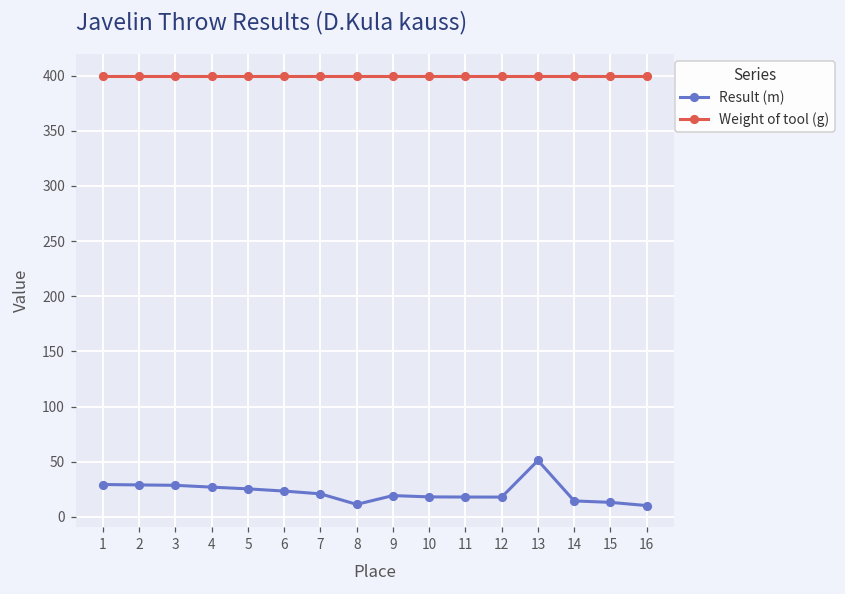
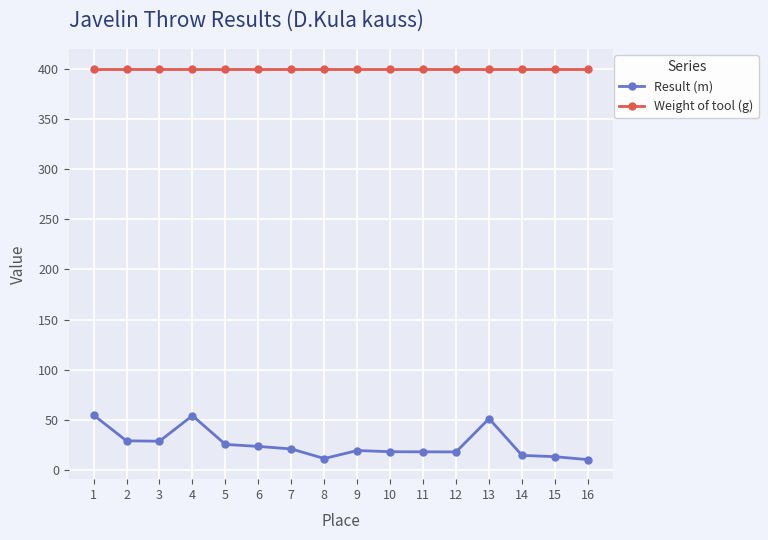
Result (m), 1: 29 -> 55
Result (m), 4: 27 -> 54
